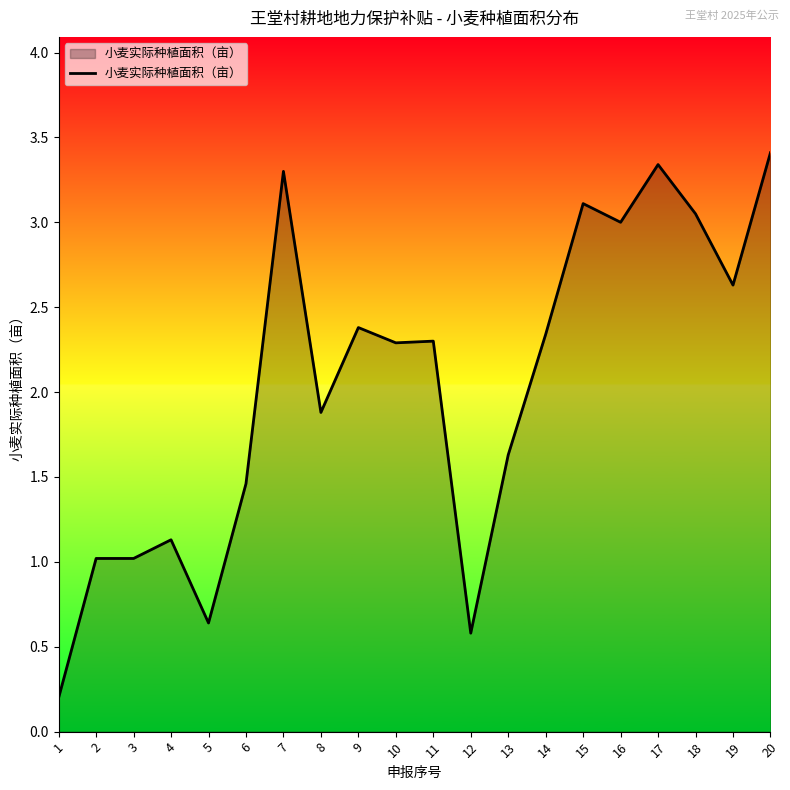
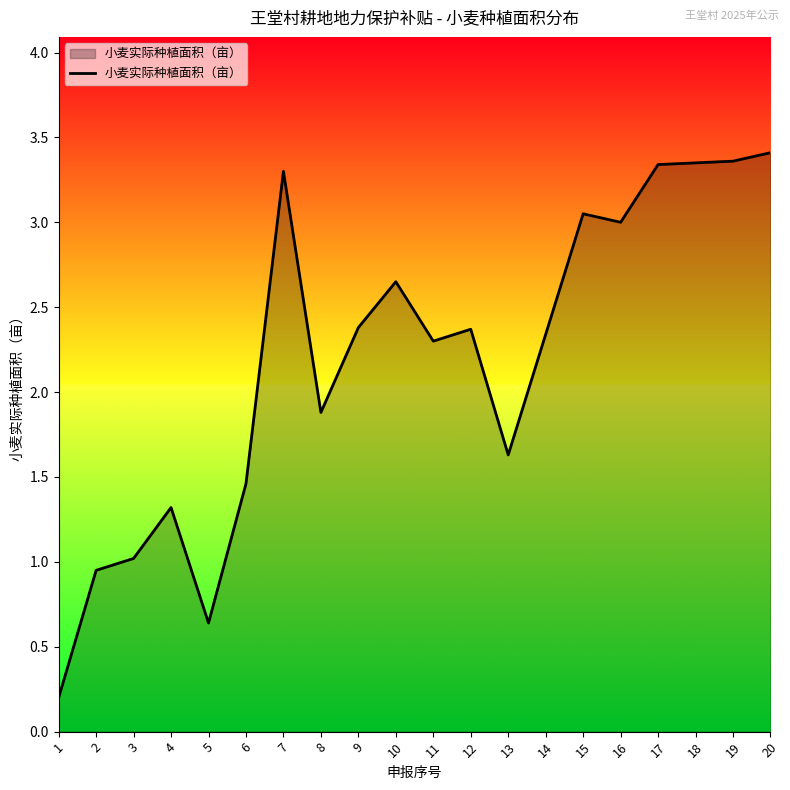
2: 1.02 -> 0.95
4: 1.13 -> 1.32
10: 2.29 -> 2.65
12: 0.58 -> 2.37
15: 3.11 -> 3.05
18: 3.05 -> 3.35
19: 2.63 -> 3.36
